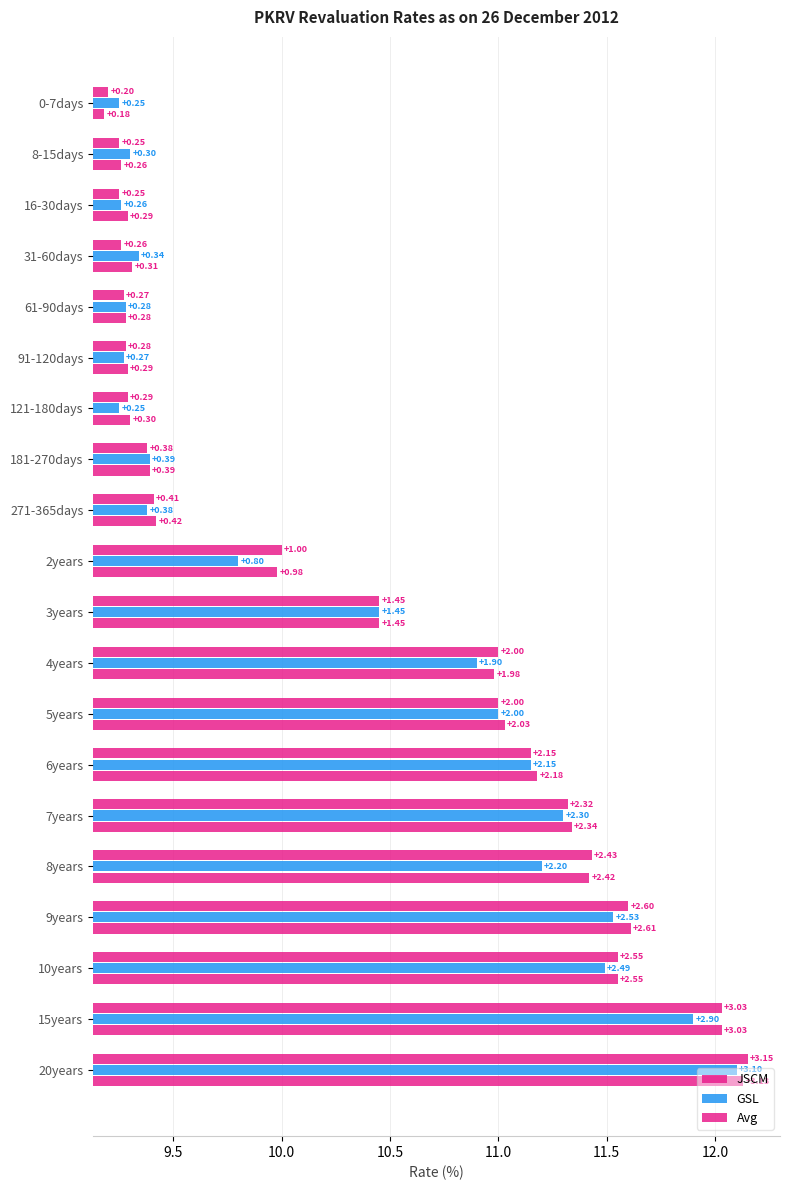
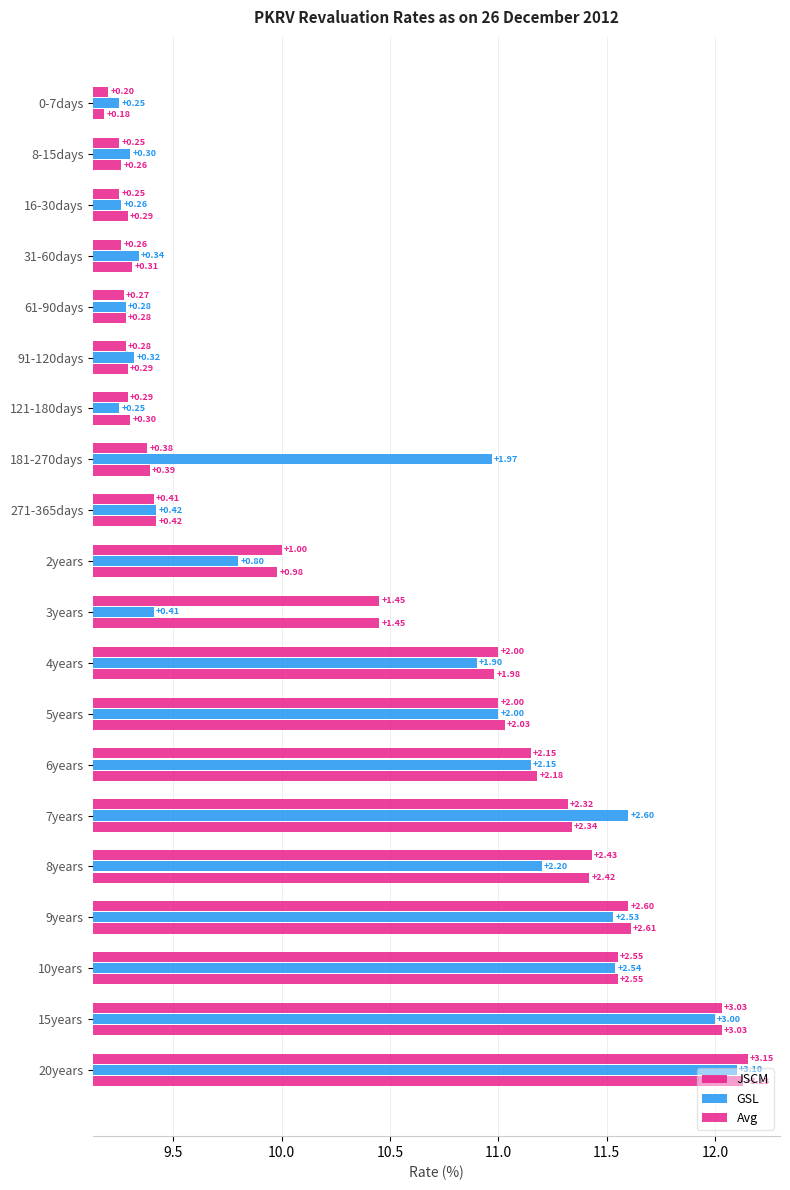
GSL, 91-120days: +0.27 -> +0.32
GSL, 181-270days: +0.39 -> +1.97
GSL, 271-365days: +0.38 -> +0.42
GSL, 3years: +1.45 -> +0.41
GSL, 7years: +2.30 -> +2.60
GSL, 10years: +2.49 -> +2.54
GSL, 15years: +2.90 -> +3.00
